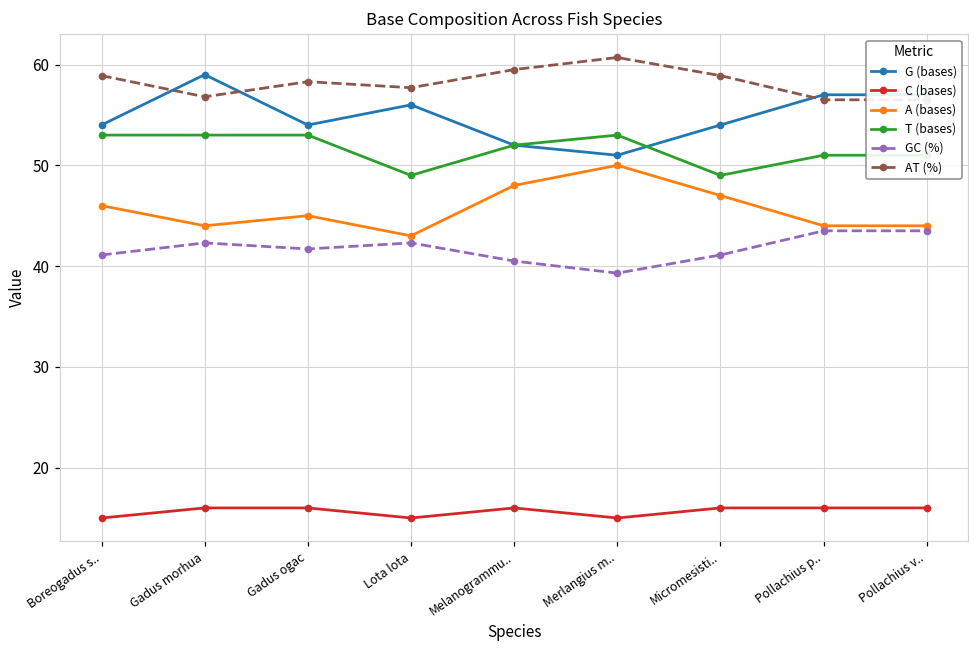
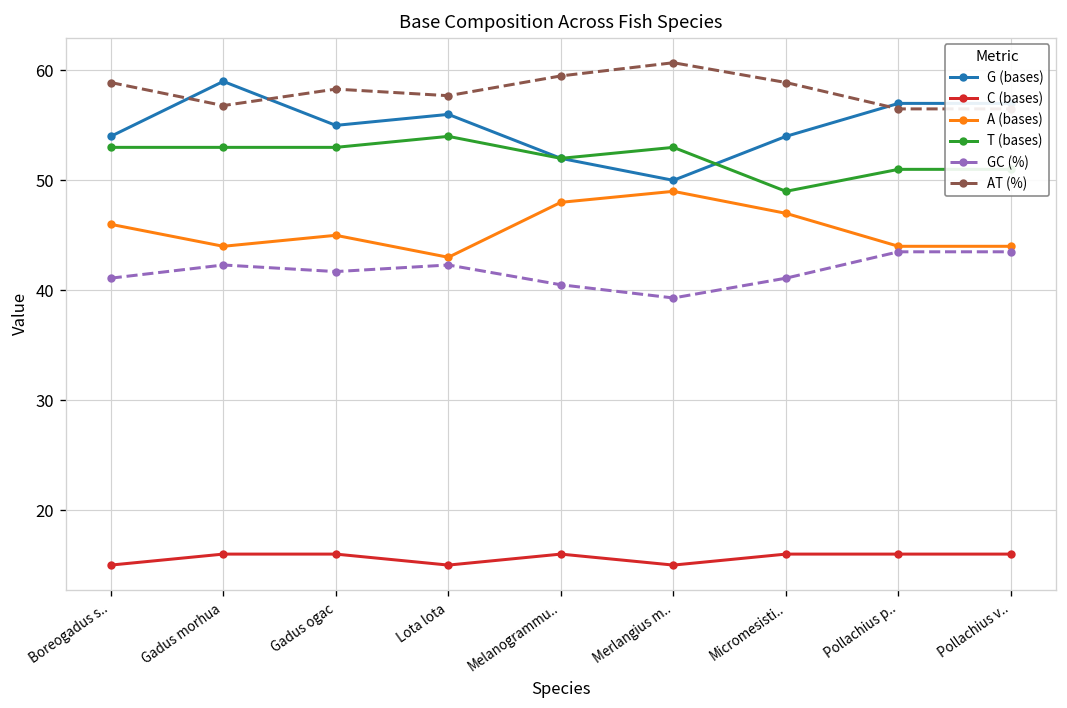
G (bases), Gadus ogac: 54 -> 55
T (bases), Lota lota: 49 -> 54
G (bases), Merlangius m..: 51 -> 50
A (bases), Merlangius m..: 50 -> 49
